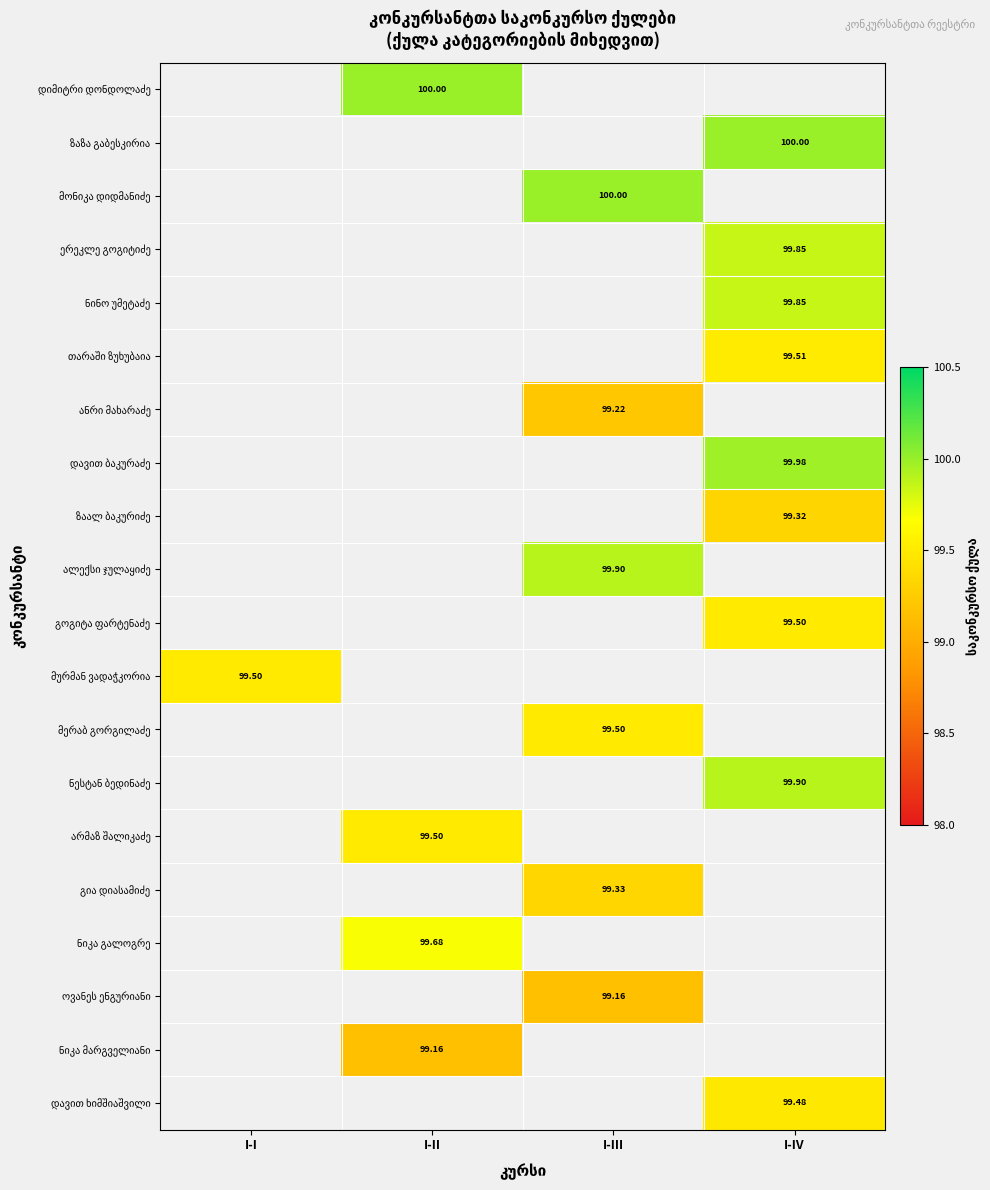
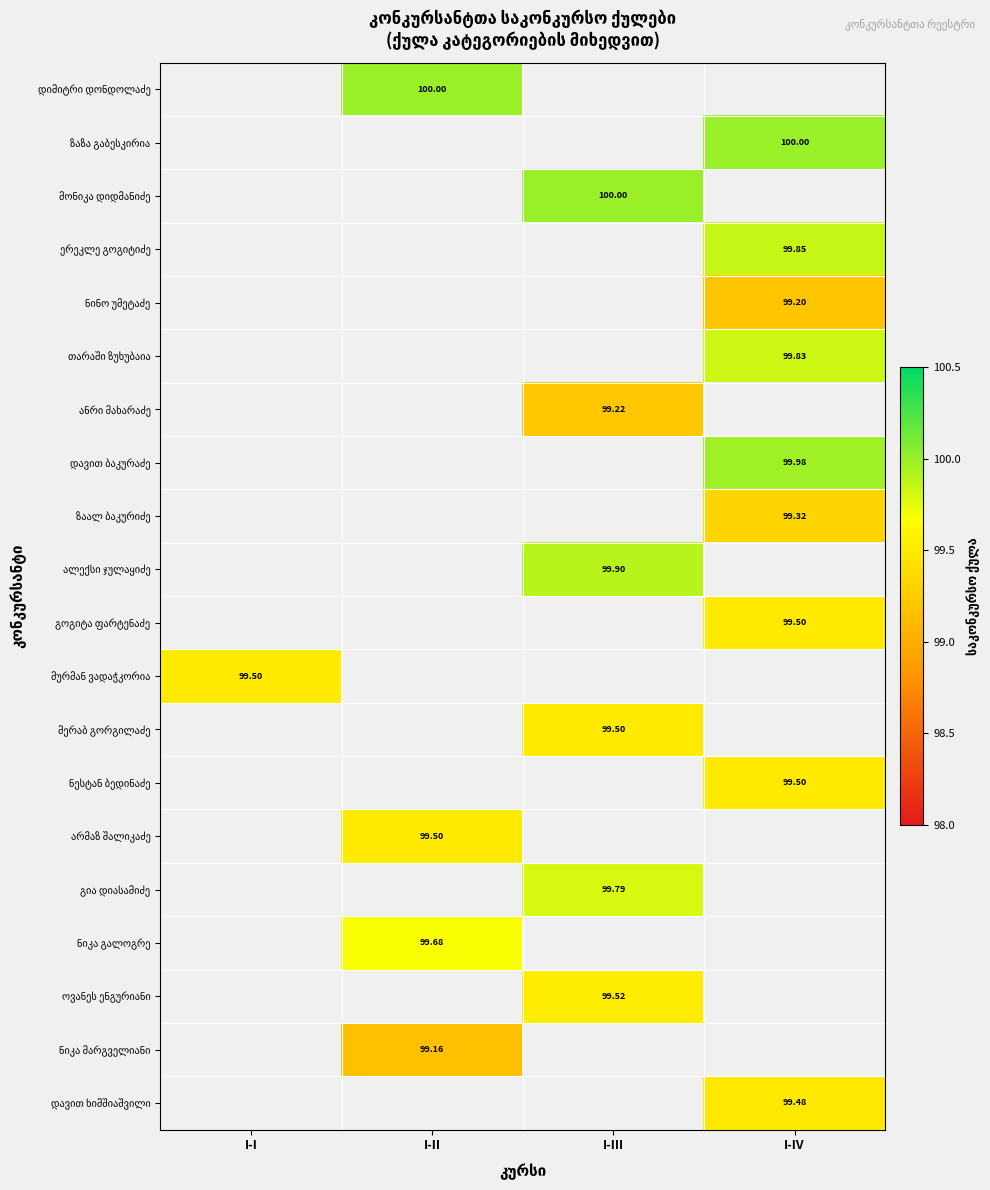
ნინო უმეტაძე, I-IV: 99.85 -> 99.20
თარაში ზუხუბაია, I-IV: 99.51 -> 99.83
ნესტან ბედინაძე, I-IV: 99.90 -> 99.50
გია დიასამიძე, I-III: 99.33 -> 99.79
ოვანეს ენგურიანი, I-III: 99.16 -> 99.52
